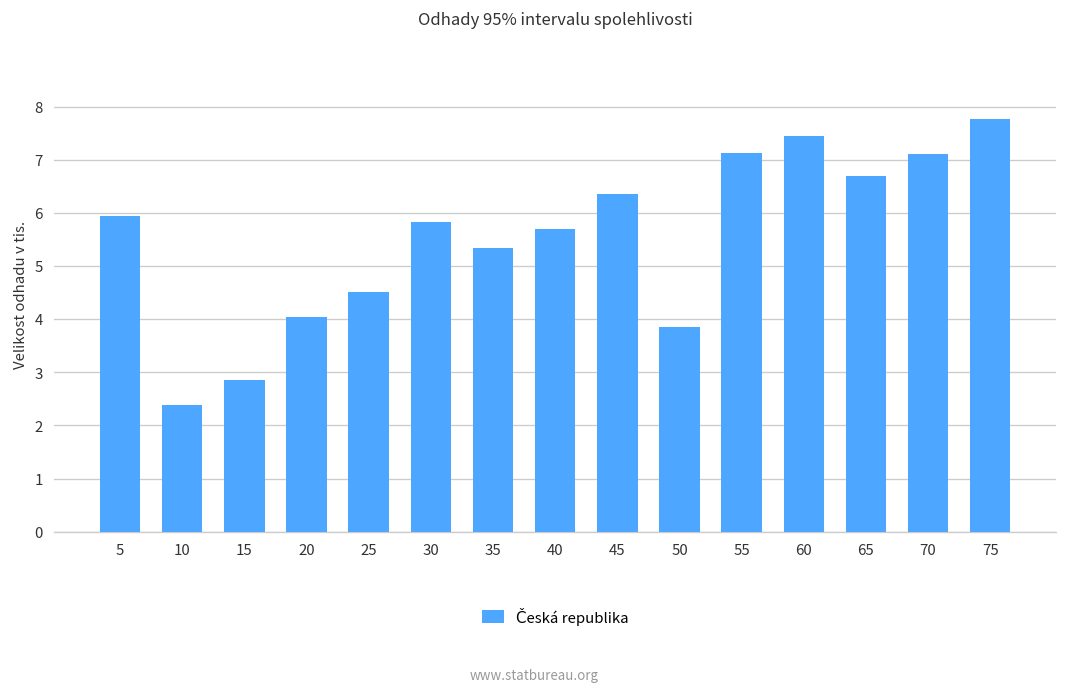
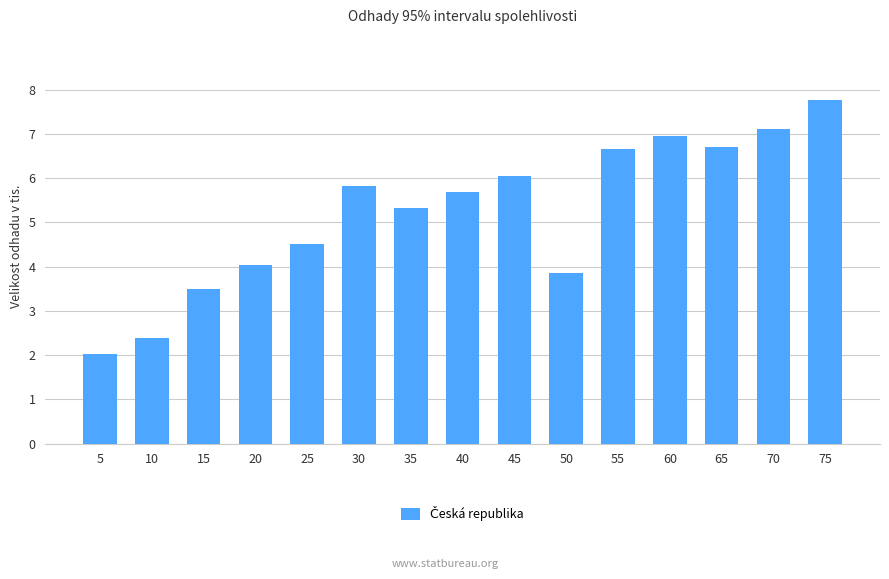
5: 5.9 -> 2.0
15: 2.9 -> 3.5
45: 6.3 -> 6.0
55: 7.1 -> 6.7
60: 7.5 -> 7.0
